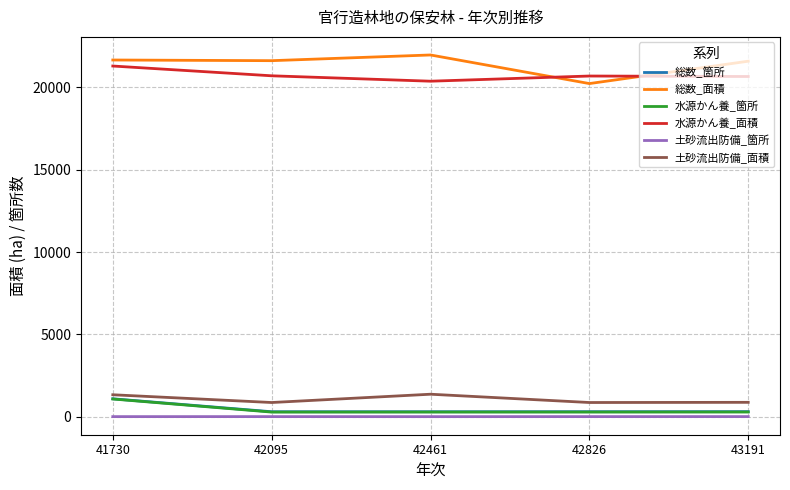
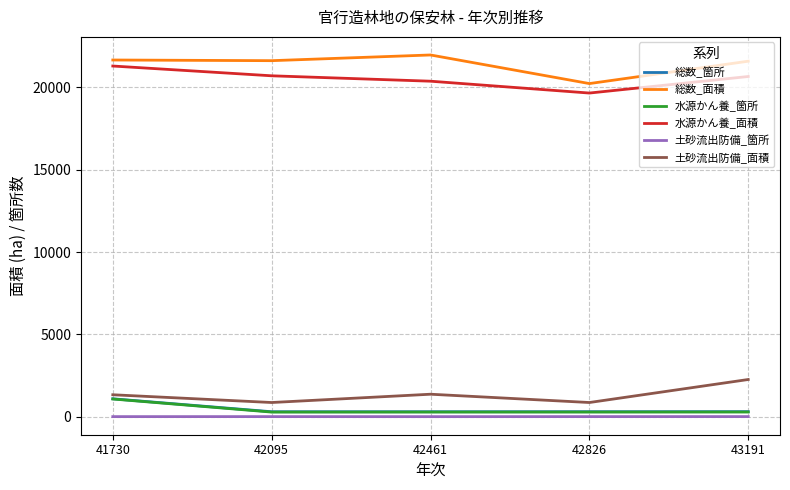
水源かん養_面積, 42826: 20700 -> 19600
土砂流出防備_面積, 43191: 900 -> 2300
